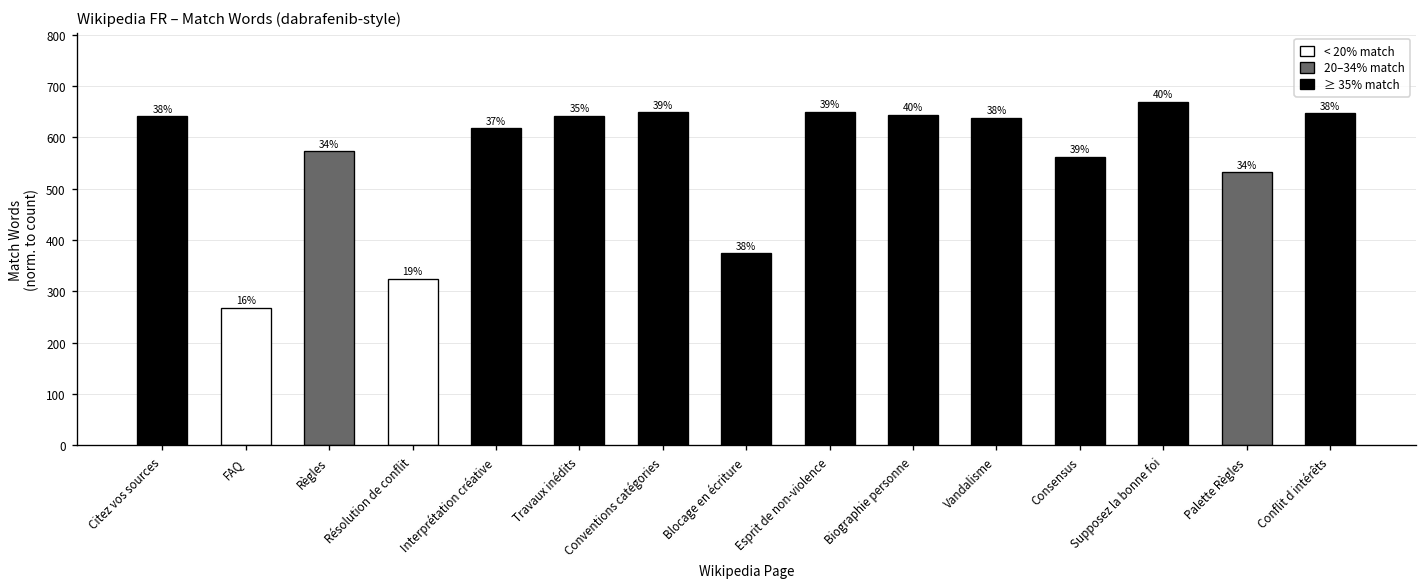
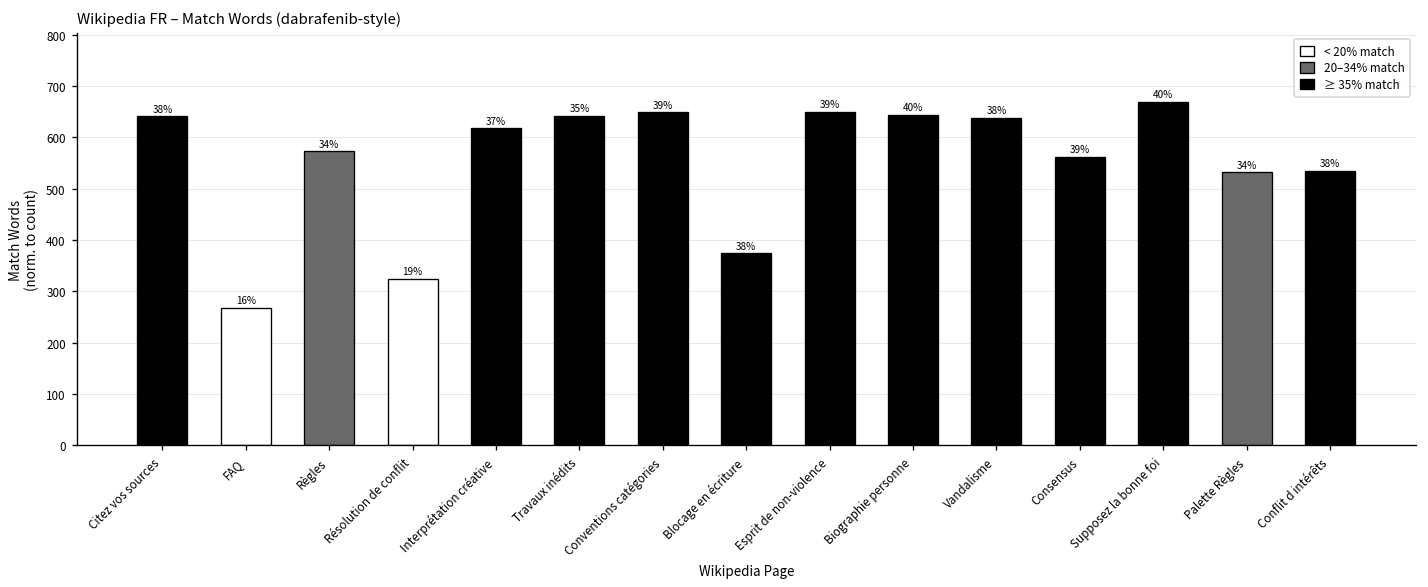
Conflit d intérêts: 650 -> 540
